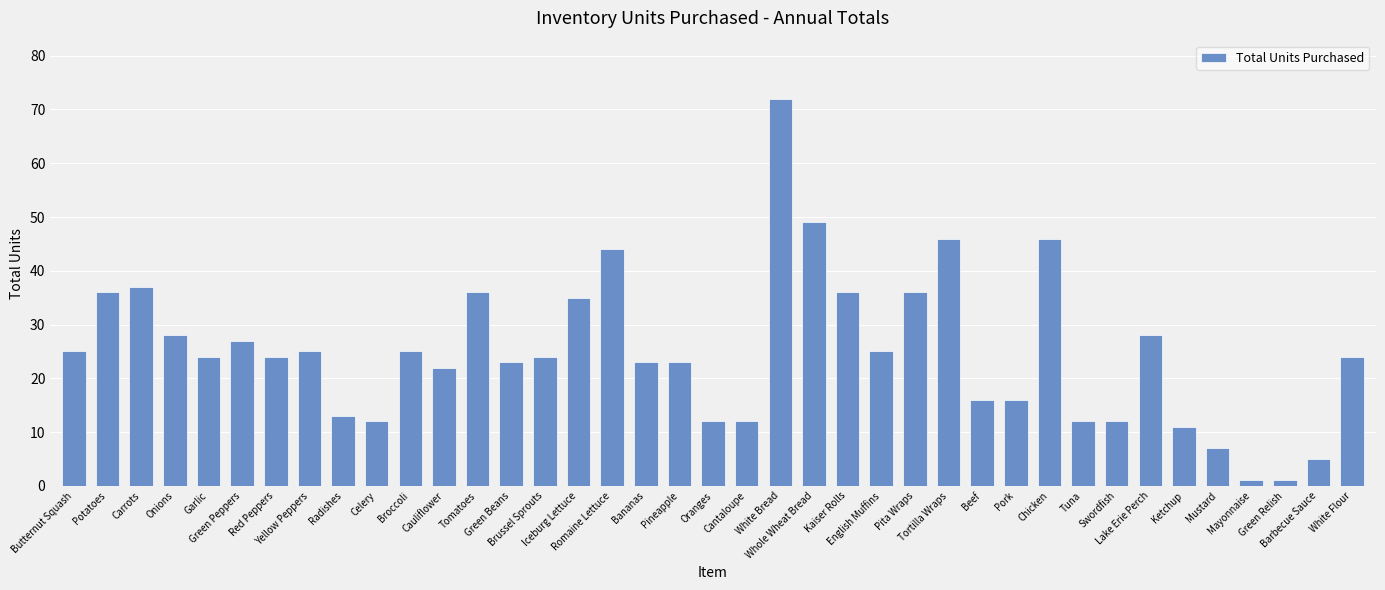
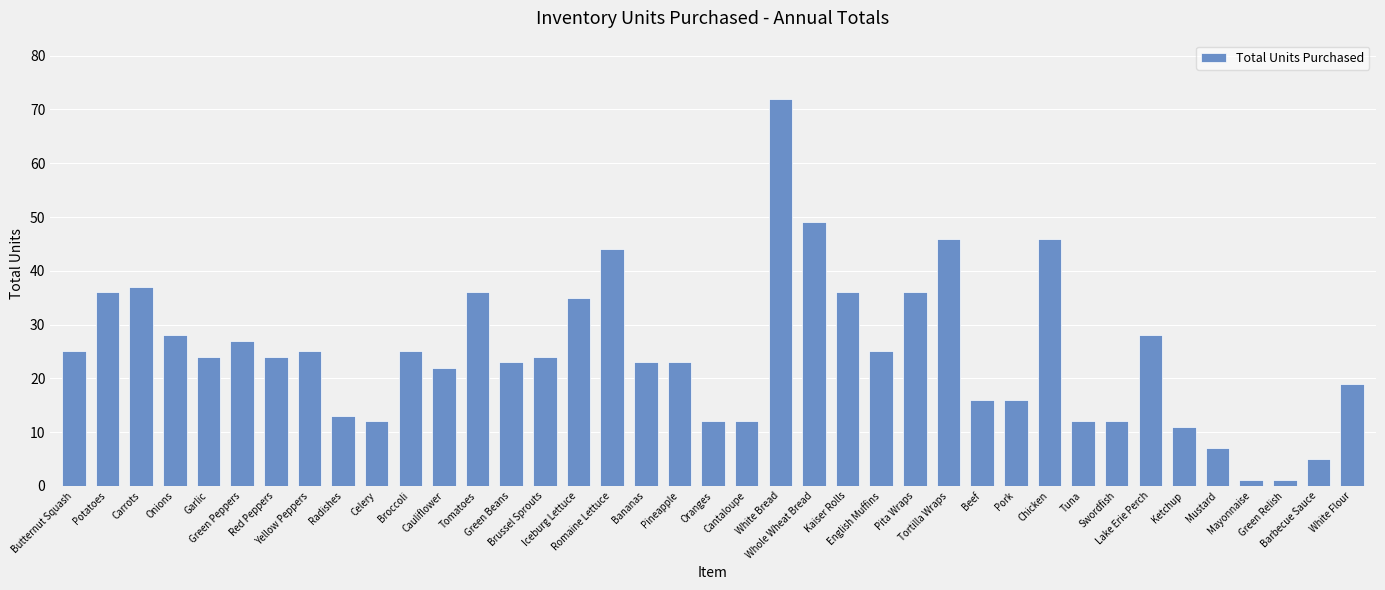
White Flour: 24 -> 19
